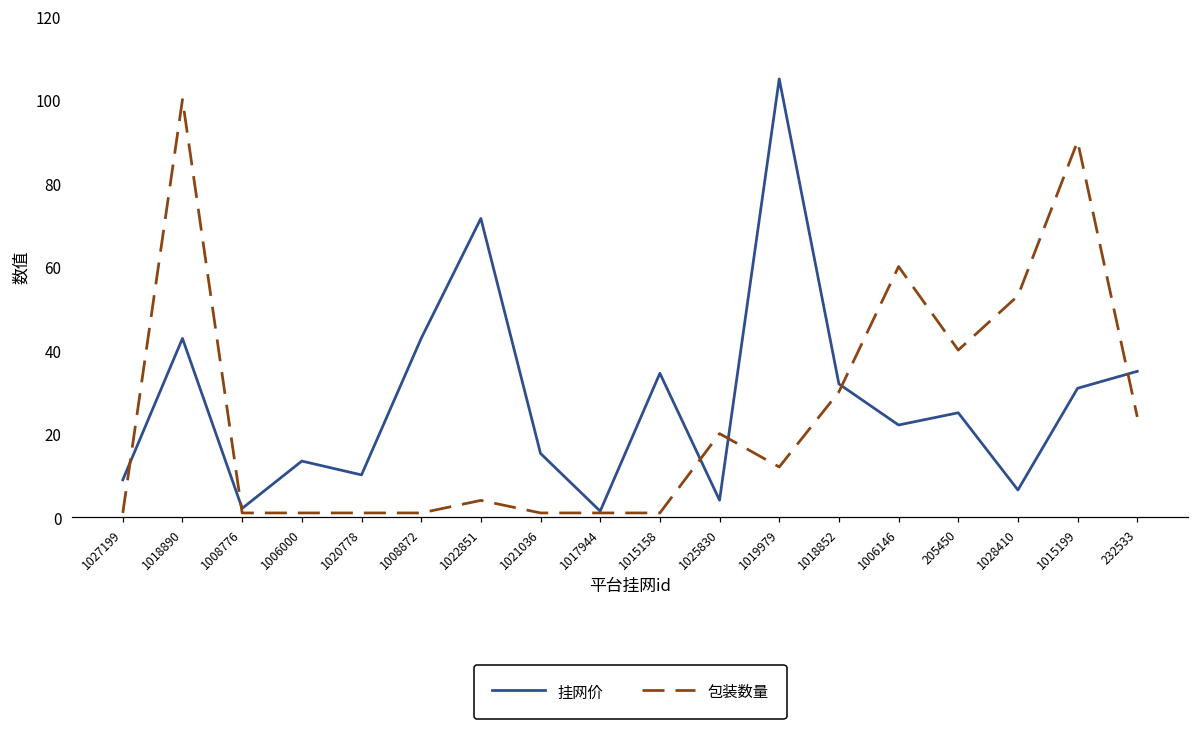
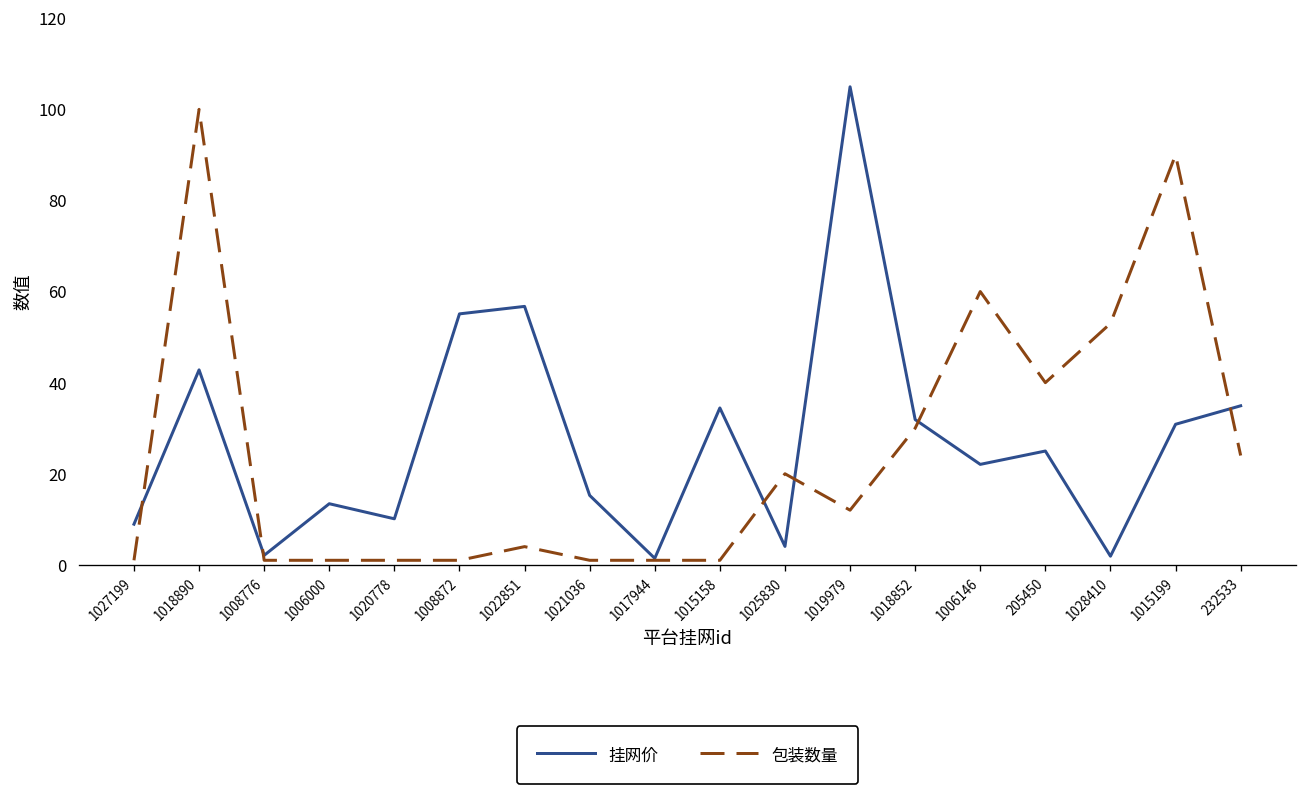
挂网价, 1008872: 43 -> 55
挂网价, 1022851: 72 -> 57
挂网价, 1028410: 7 -> 2
